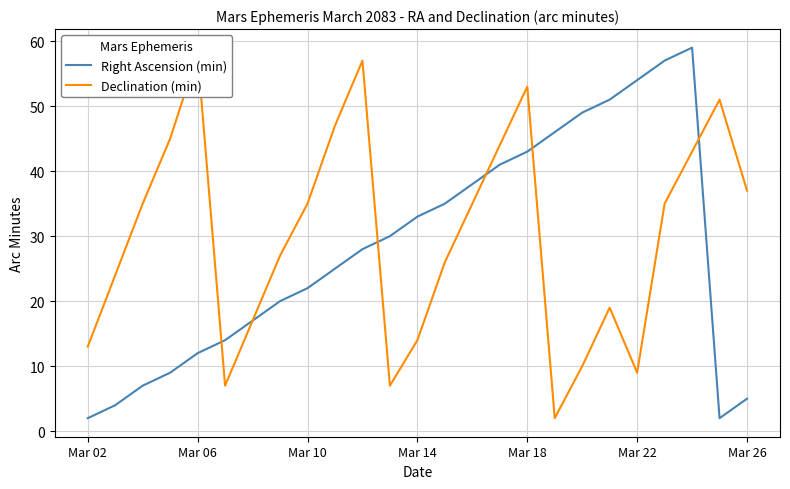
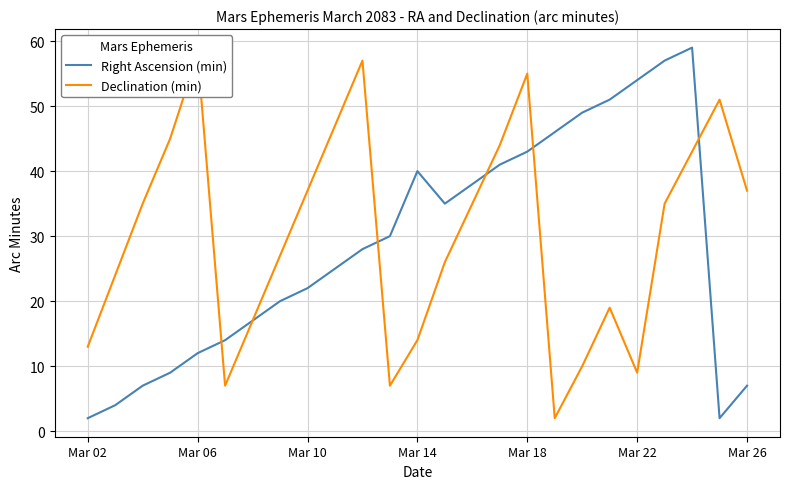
Declination (min), Mar 10: 35 -> 37
Right Ascension (min), Mar 14: 33 -> 40
Declination (min), Mar 18: 53 -> 55
Right Ascension (min), Mar 26: 5 -> 7
